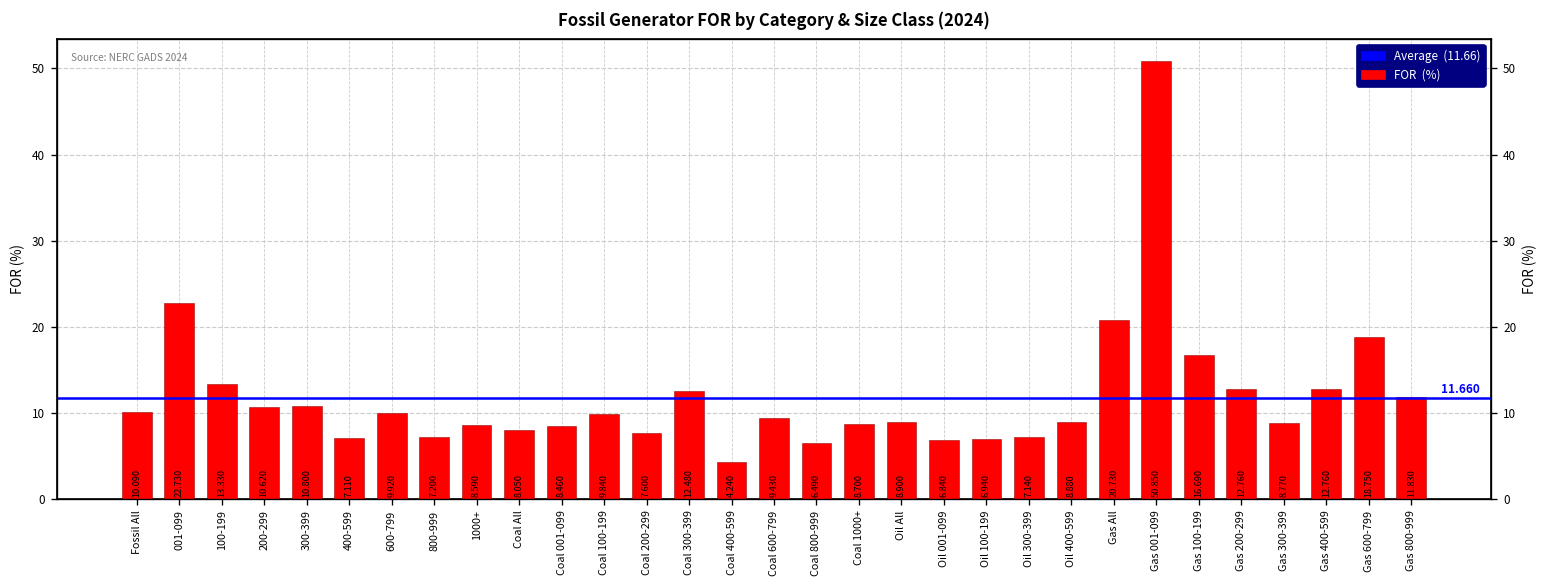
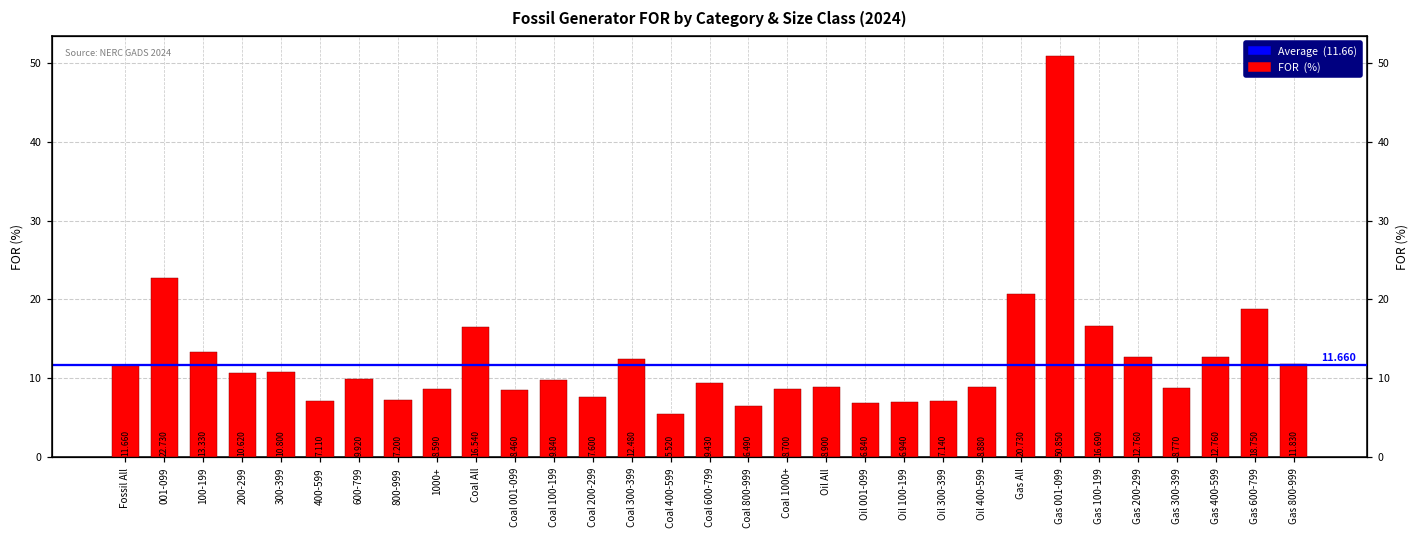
Fossil All: 10.090 -> 11.660
Coal All: 8.050 -> 16.540
Coal 400-599: 4.240 -> 5.520
